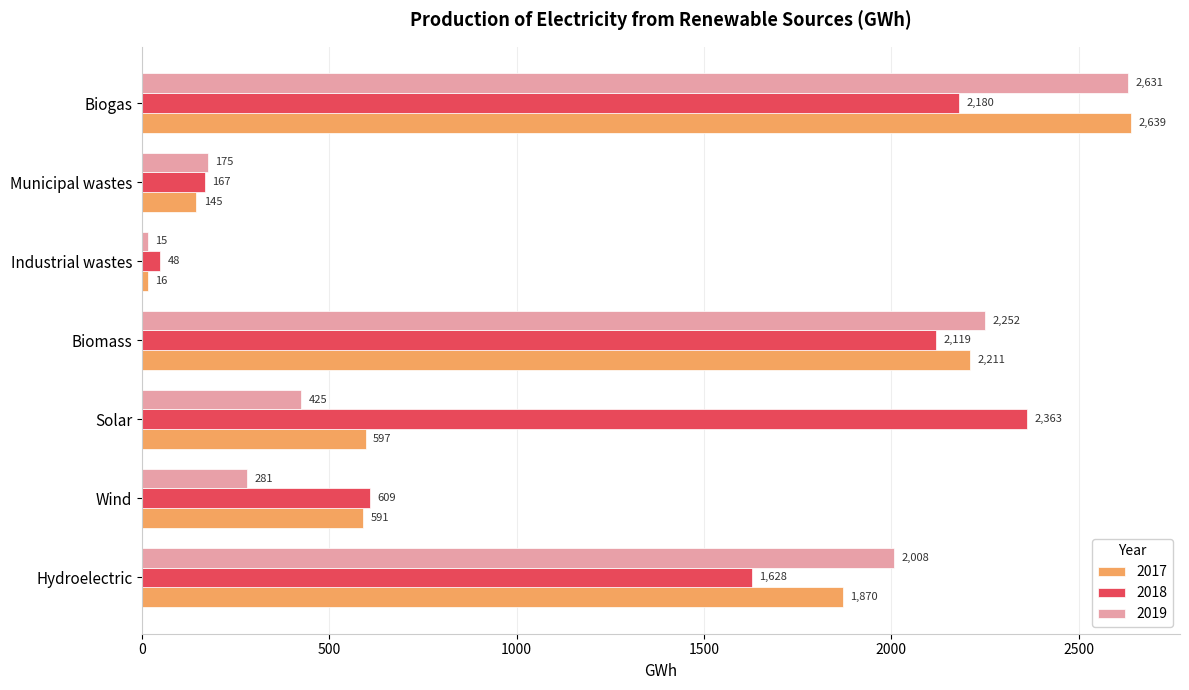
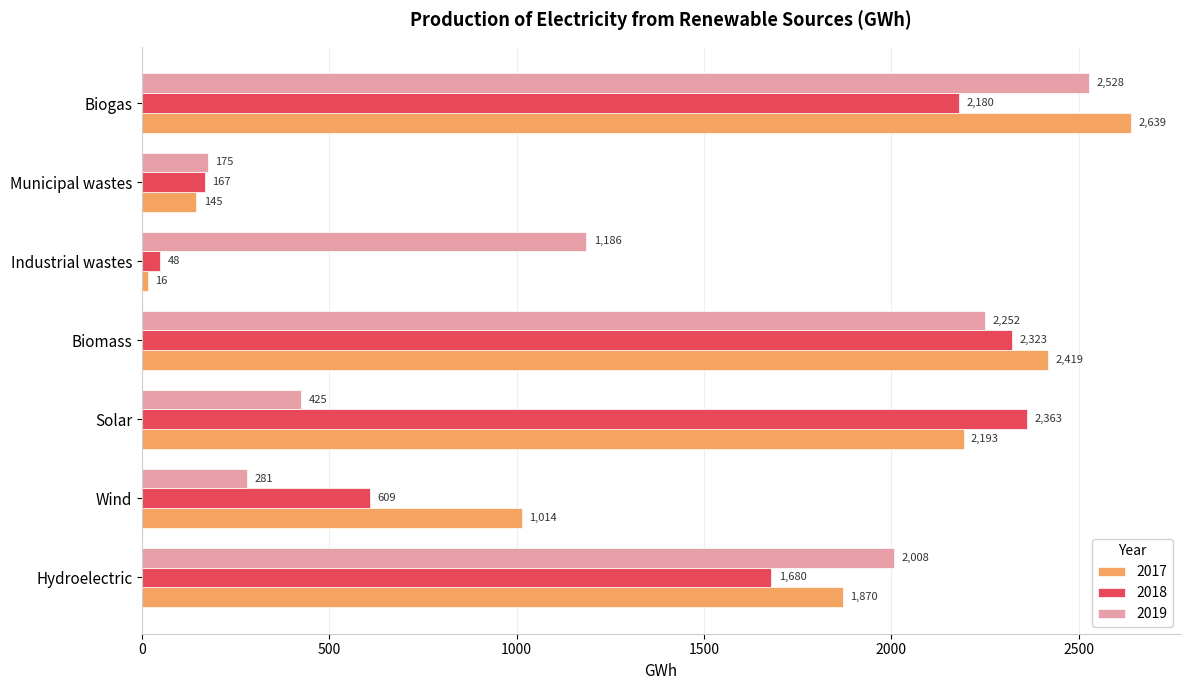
2019, Biogas: 2,631 -> 2,528
2019, Industrial wastes: 15 -> 1,186
2018, Biomass: 2,119 -> 2,323
2017, Biomass: 2,211 -> 2,419
2017, Solar: 597 -> 2,193
2017, Wind: 591 -> 1,014
2018, Hydroelectric: 1,628 -> 1,680
